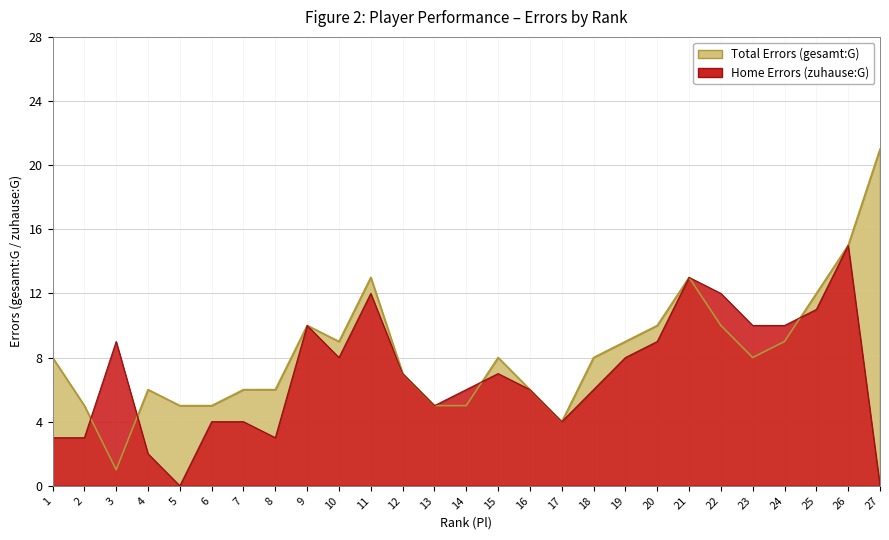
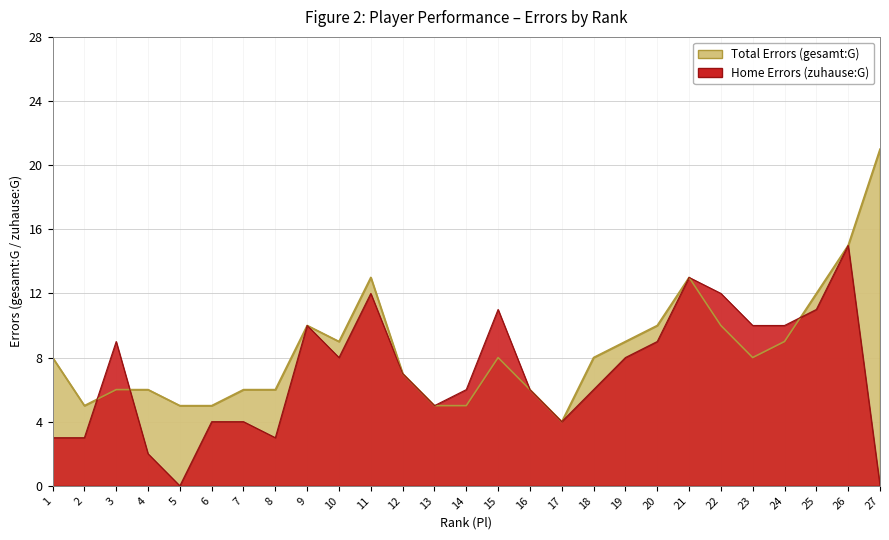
Total Errors (gesamt:G), 3: 1 -> 6
Home Errors (zuhause:G), 15: 7 -> 11
